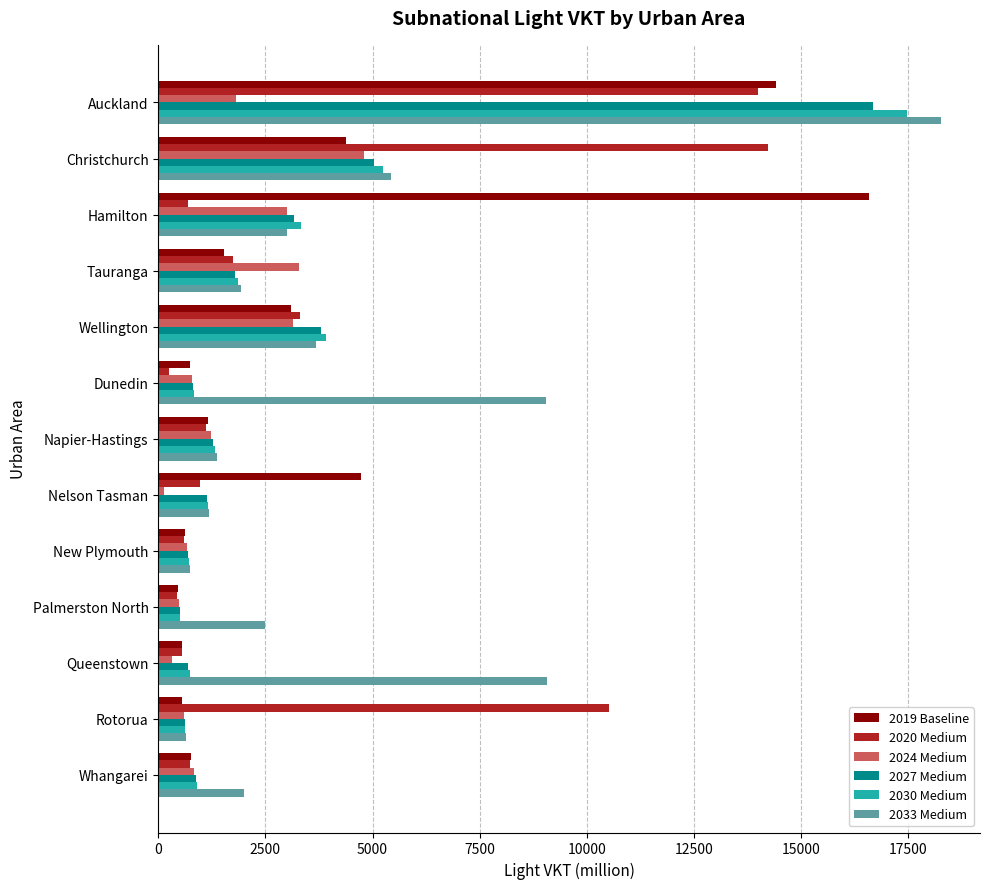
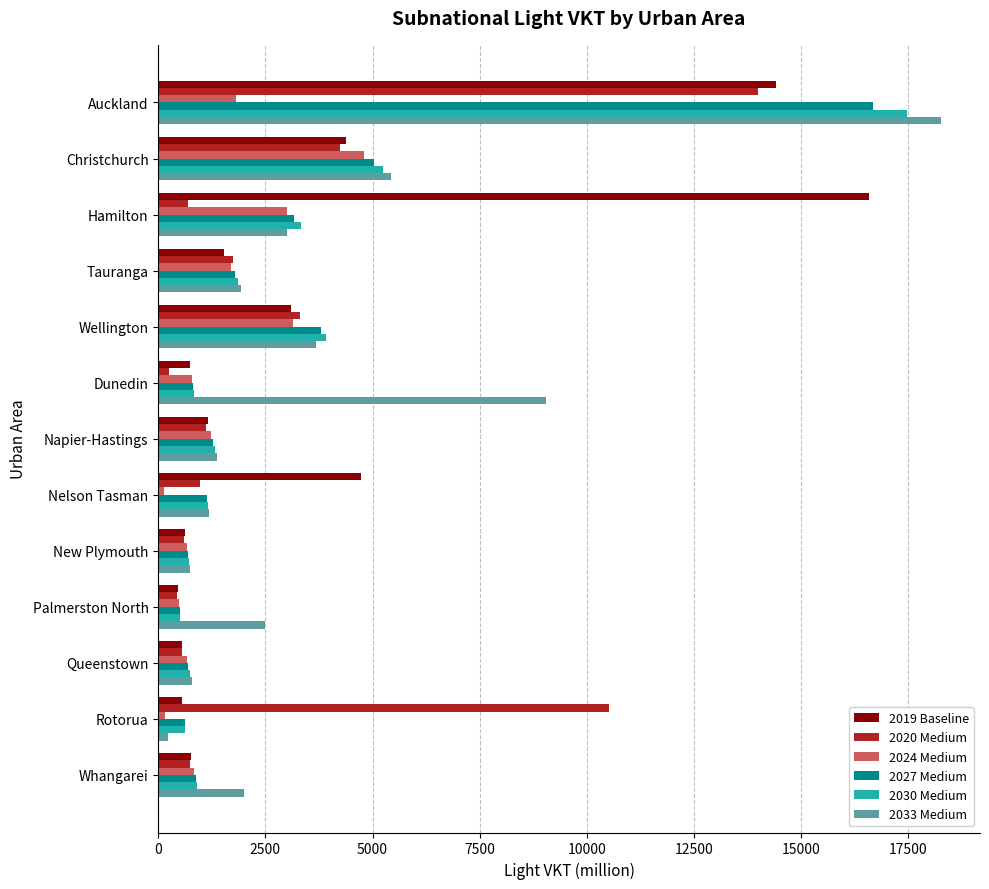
2020 Medium, Christchurch: 14200 -> 4200
2024 Medium, Tauranga: 3300 -> 1700
2024 Medium, Queenstown: 300 -> 700
2033 Medium, Queenstown: 9100 -> 800
2024 Medium, Rotorua: 600 -> 200
2033 Medium, Rotorua: 600 -> 200
